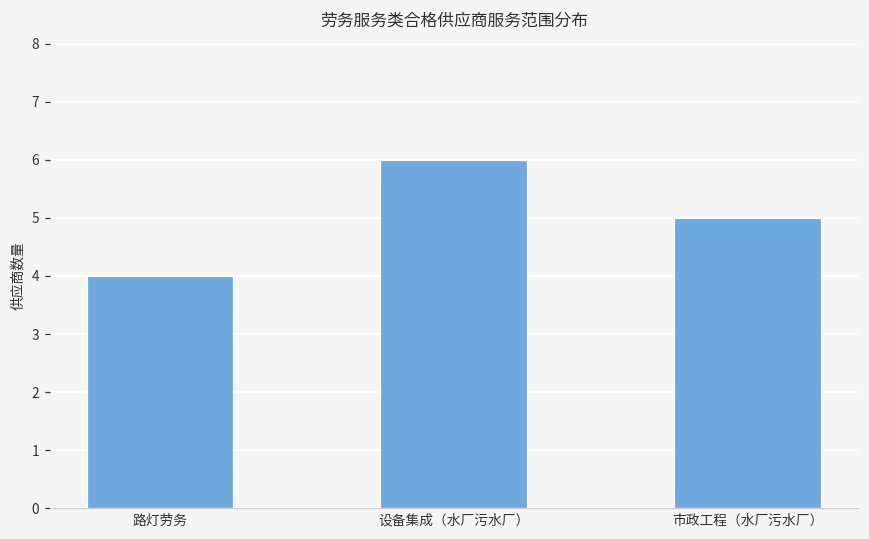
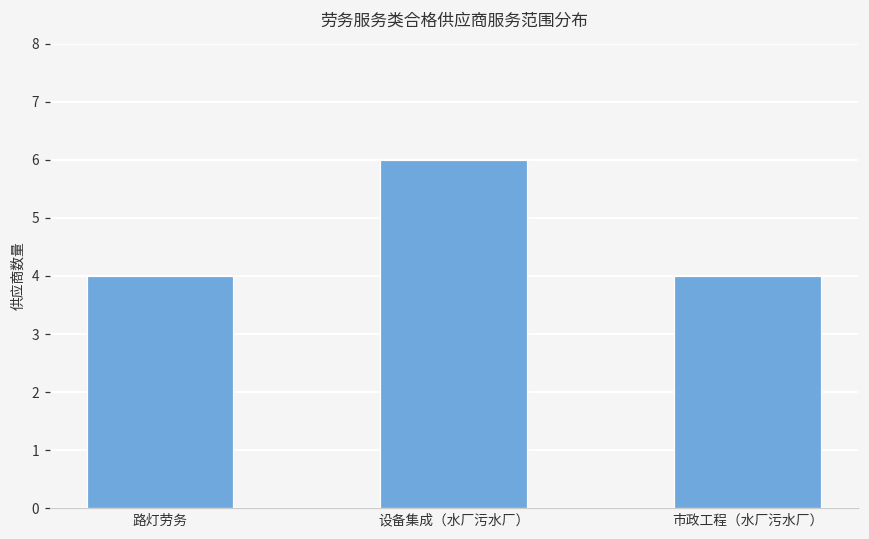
市政工程（水厂污水厂）: 5 -> 4
